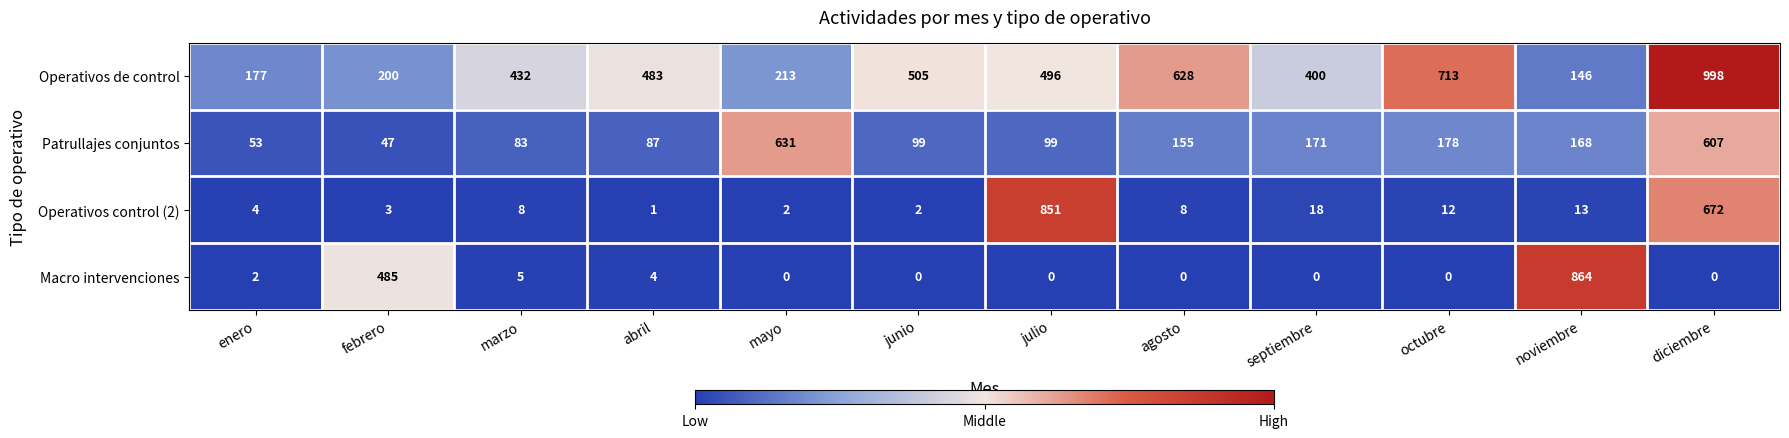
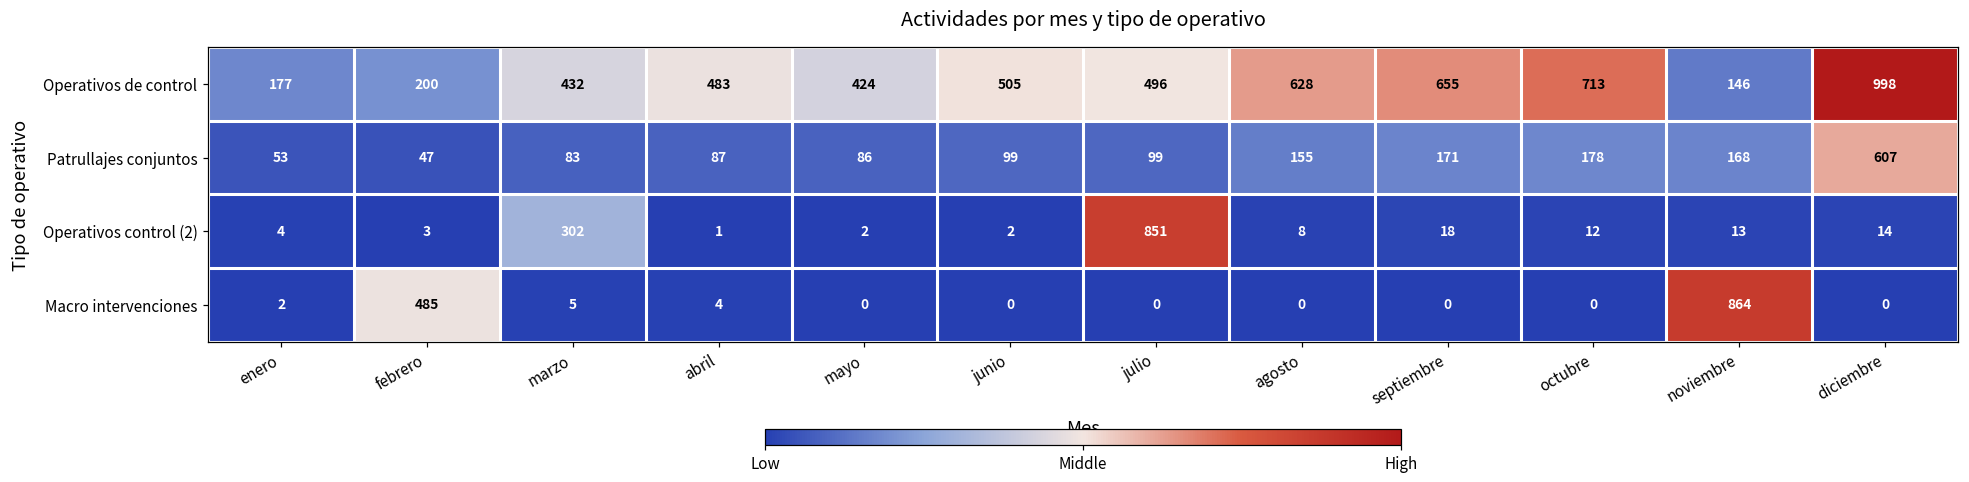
Operativos de control, mayo: 213 -> 424
Operativos de control, septiembre: 400 -> 655
Patrullajes conjuntos, mayo: 631 -> 86
Operativos control (2), marzo: 8 -> 302
Operativos control (2), diciembre: 672 -> 14
